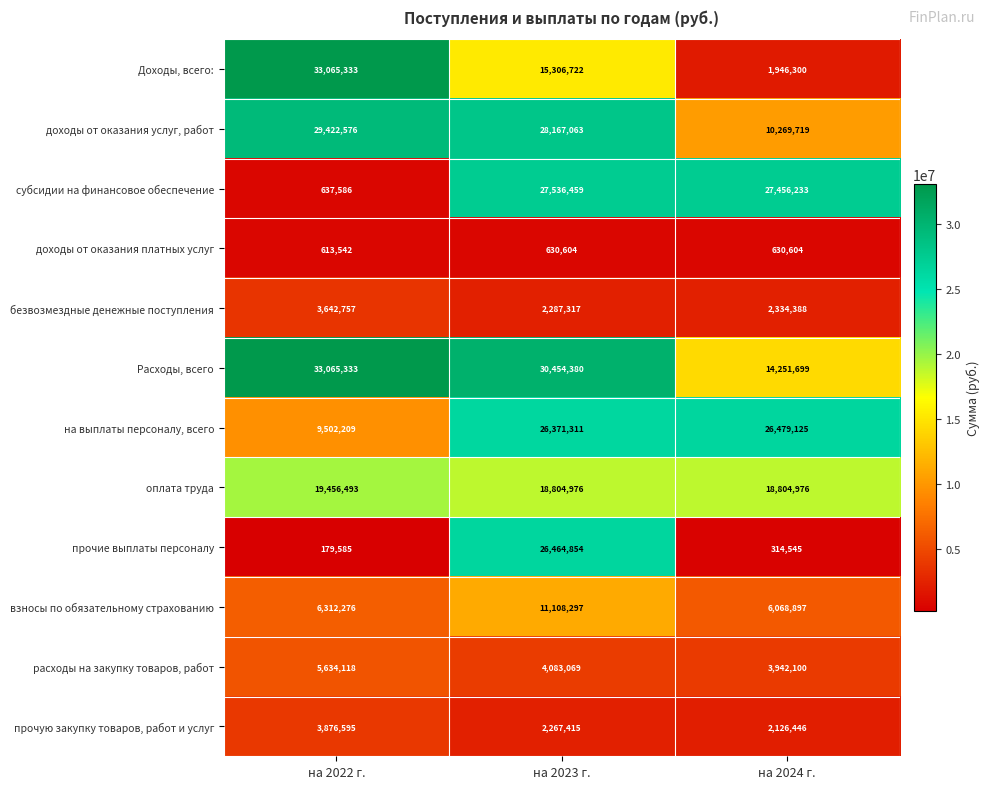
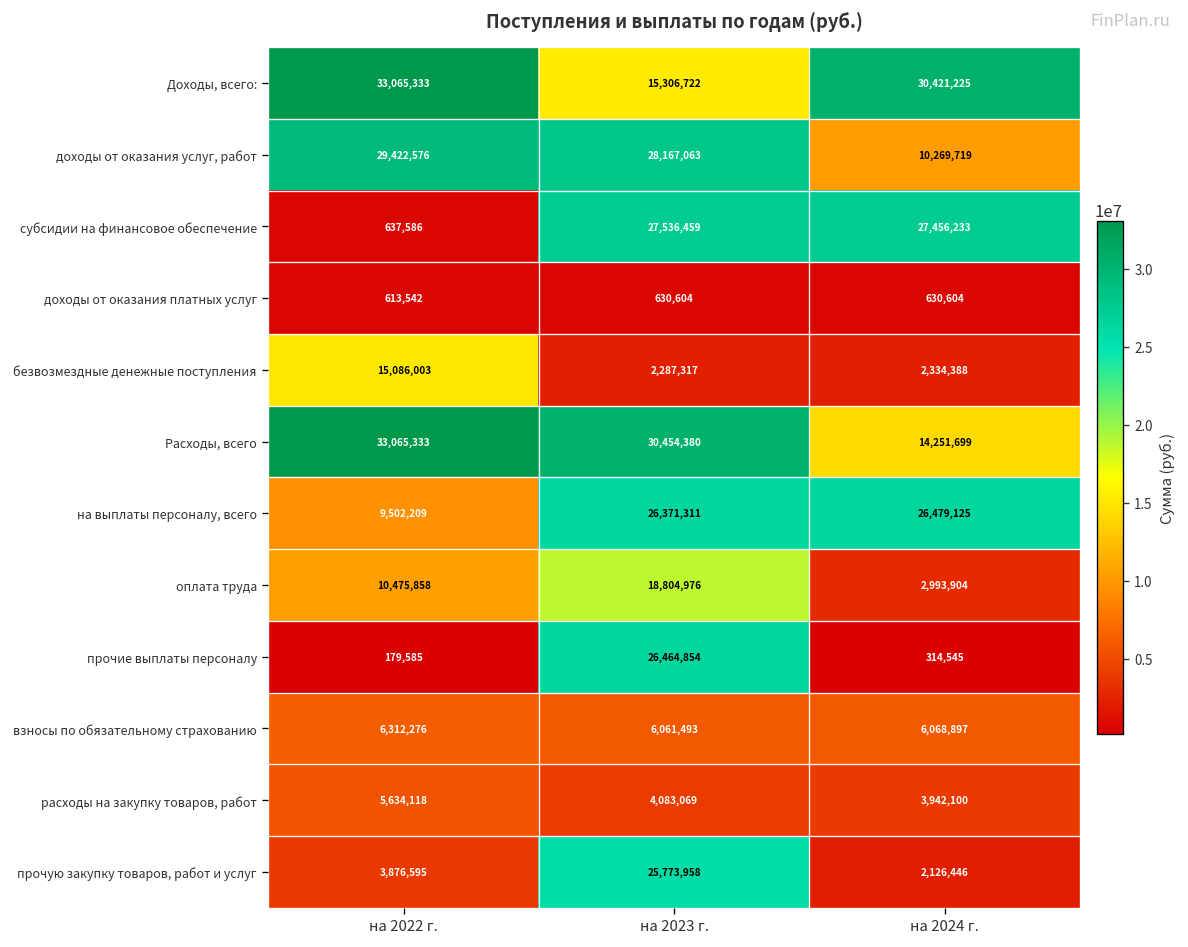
Доходы, всего:, на 2024 г.: 1,946,300 -> 30,421,225
безвозмездные денежные поступления, на 2022 г.: 3,642,757 -> 15,086,003
оплата труда, на 2022 г.: 19,456,493 -> 10,475,858
оплата труда, на 2024 г.: 18,804,976 -> 2,993,904
взносы по обязательному страхованию, на 2023 г.: 11,108,297 -> 6,061,493
прочую закупку товаров, работ и услуг, на 2023 г.: 2,267,415 -> 25,773,958
